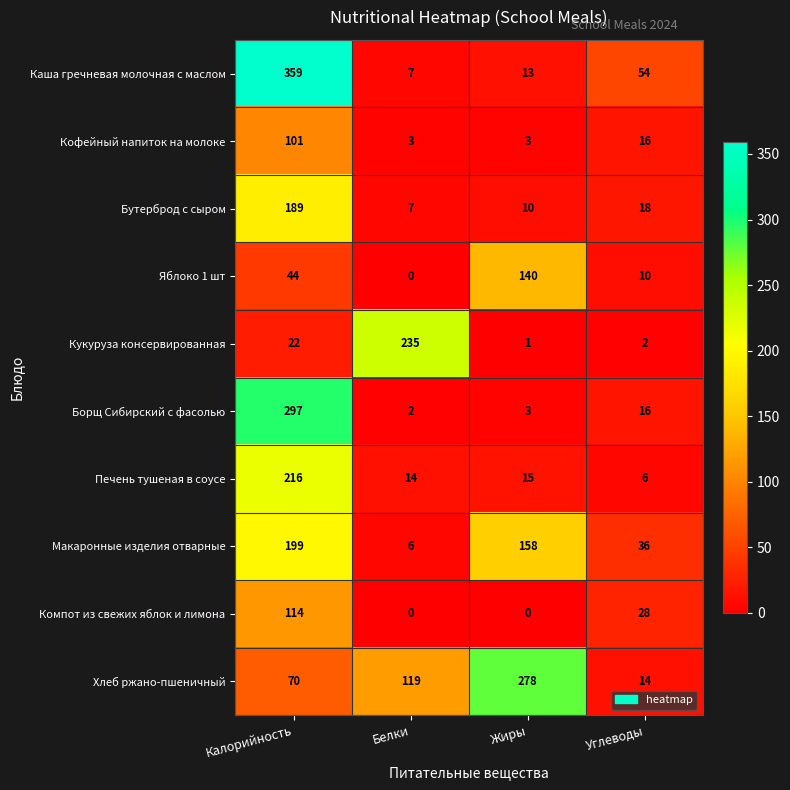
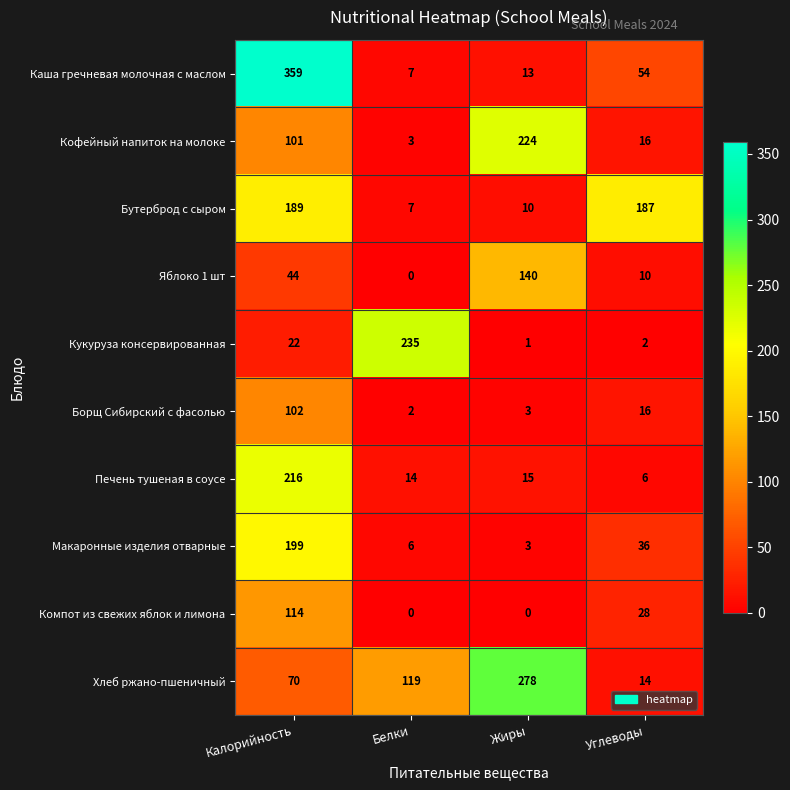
Кофейный напиток на молоке, Жиры: 3 -> 224
Бутерброд с сыром, Углеводы: 18 -> 187
Борщ Сибирский с фасолью, Калорийность: 297 -> 102
Макаронные изделия отварные, Жиры: 158 -> 3
